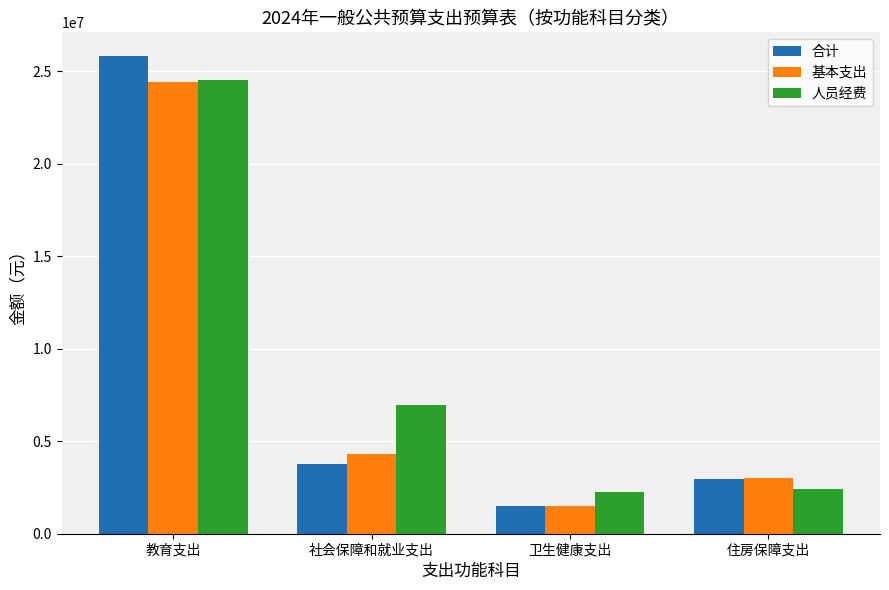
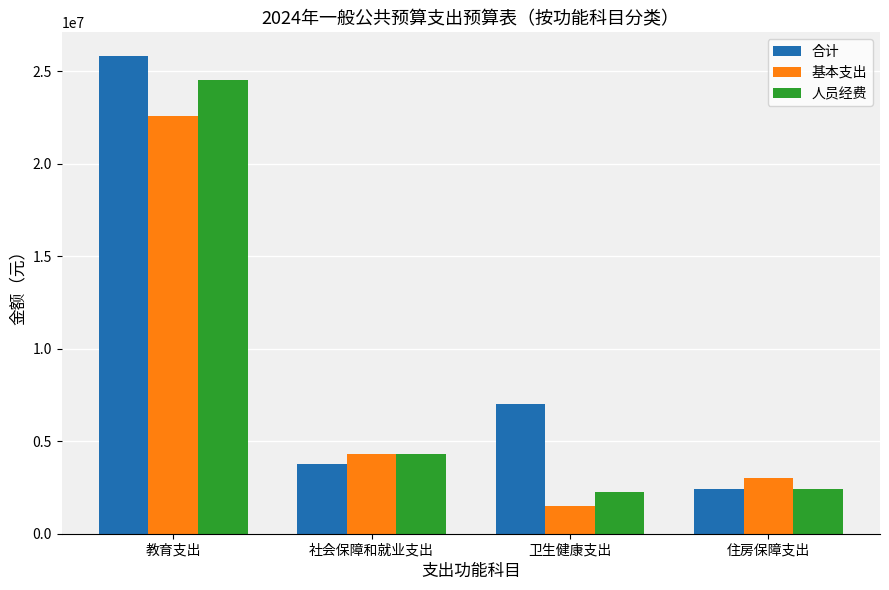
基本支出, 教育支出: 24400000 -> 22600000
人员经费, 社会保障和就业支出: 7000000 -> 4300000
合计, 卫生健康支出: 1500000 -> 7000000
合计, 住房保障支出: 2900000 -> 2400000
